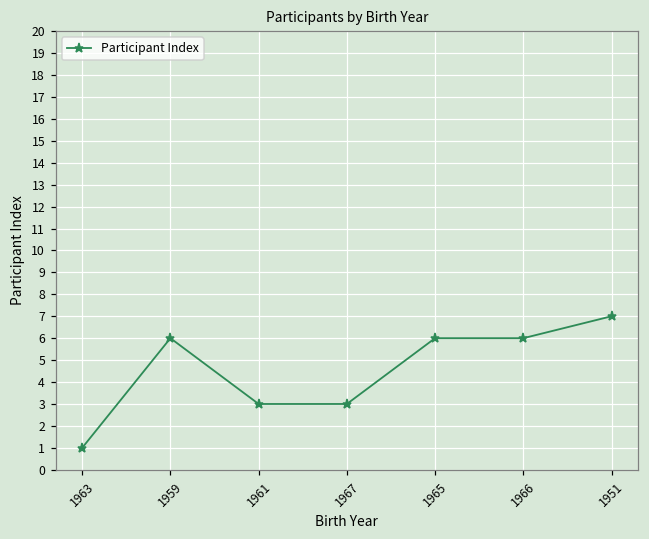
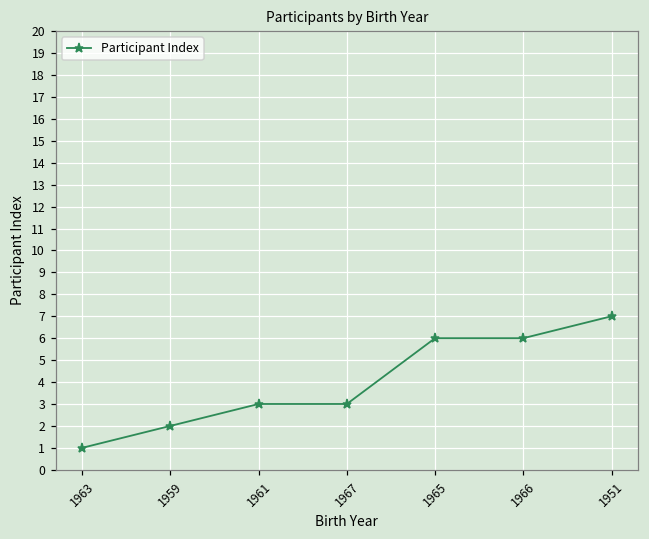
1959: 6 -> 2
